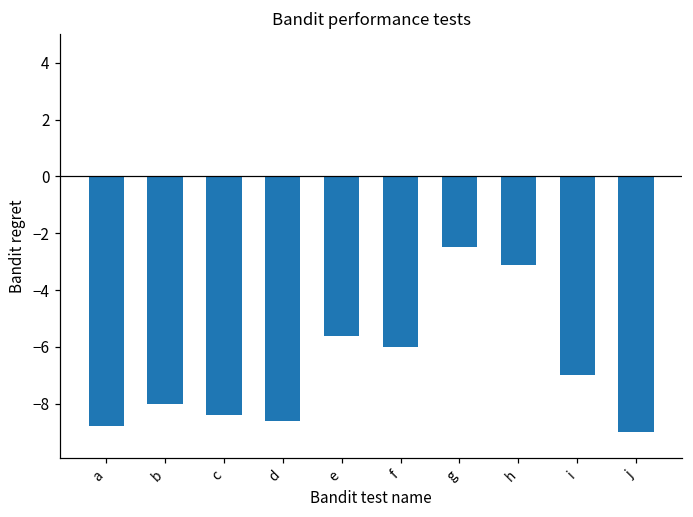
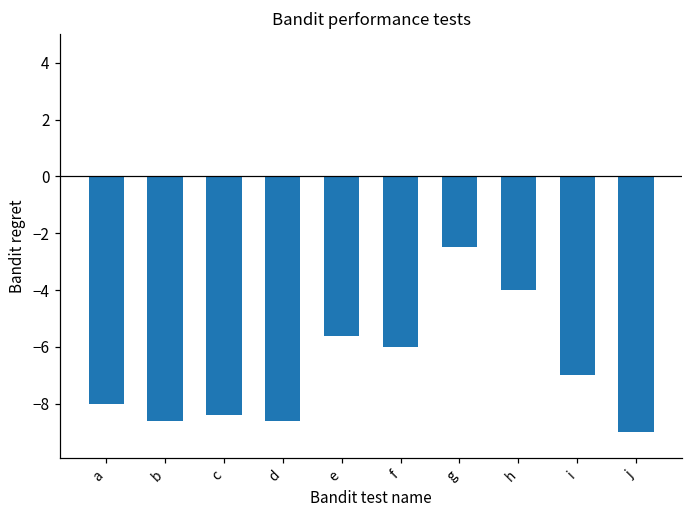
a: -8.8 -> -8.0
b: -8.0 -> -8.6
h: -3.1 -> -4.0
